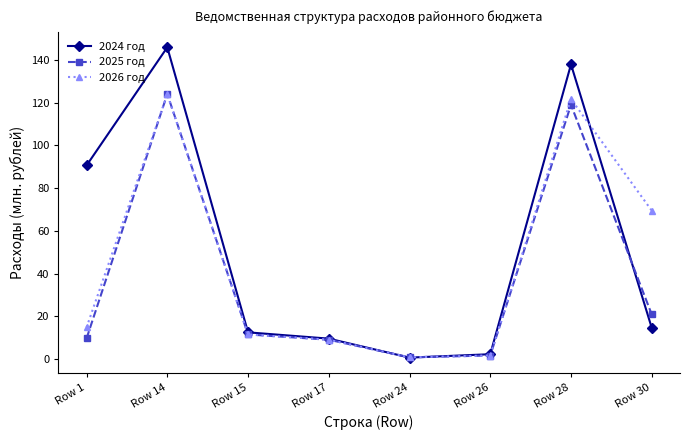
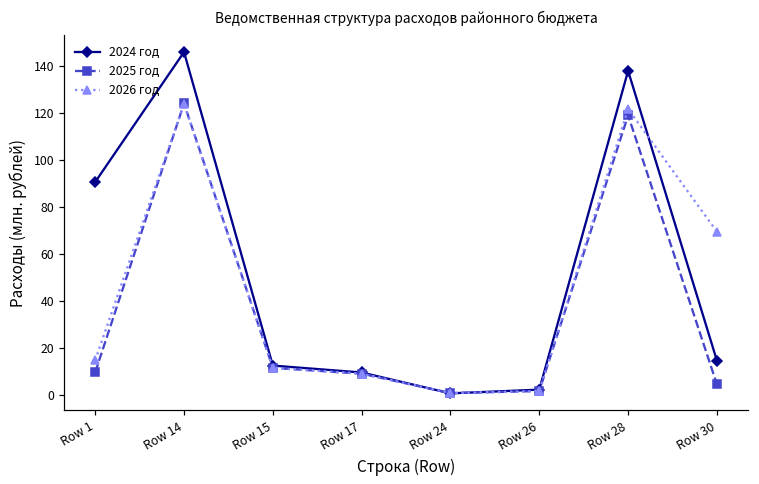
2025 год, Row 30: 21 -> 5
